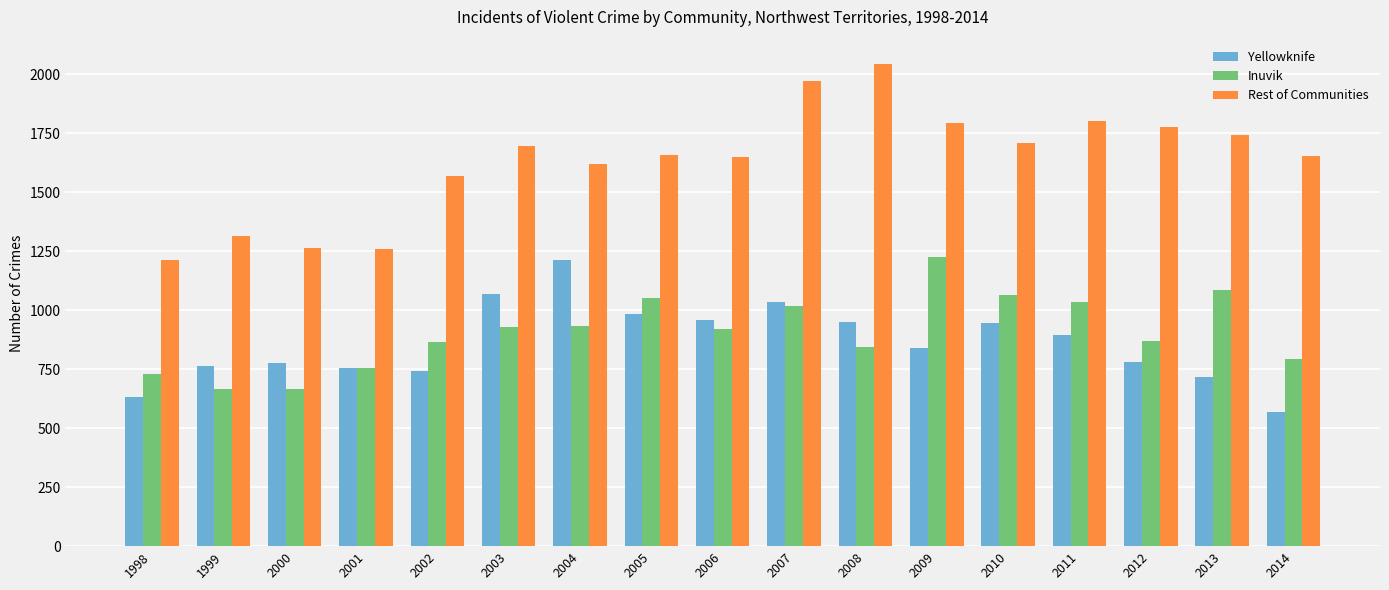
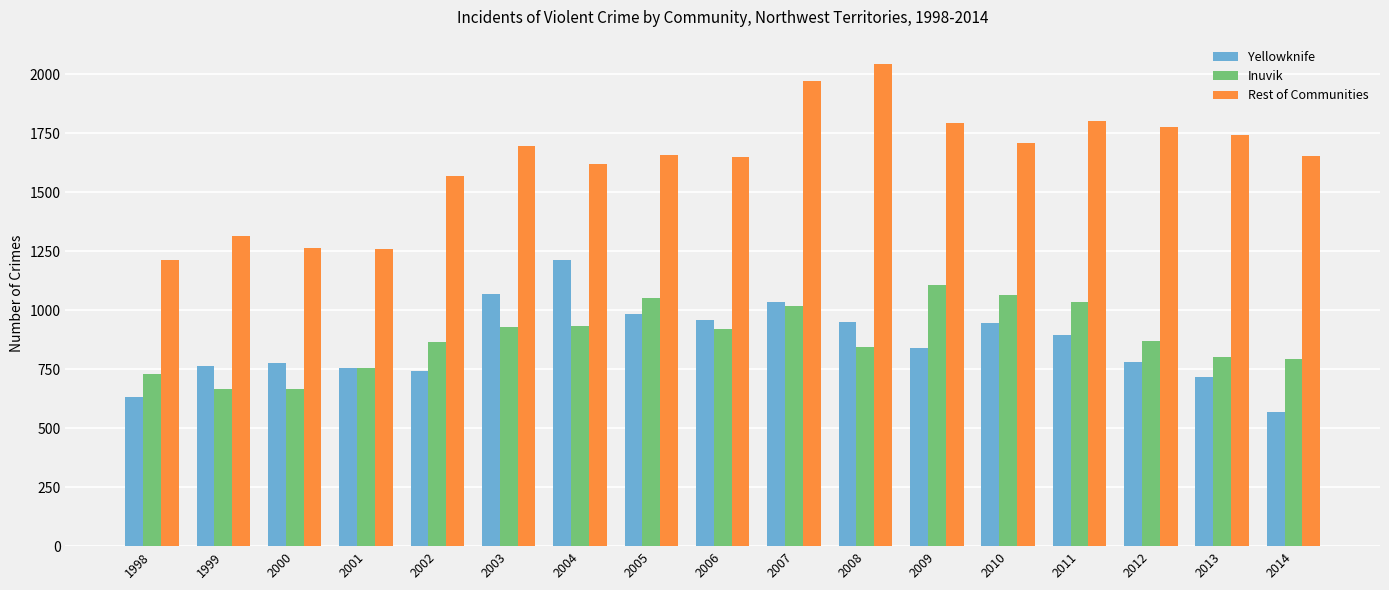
Inuvik, 2009: 1230 -> 1110
Inuvik, 2013: 1090 -> 800
